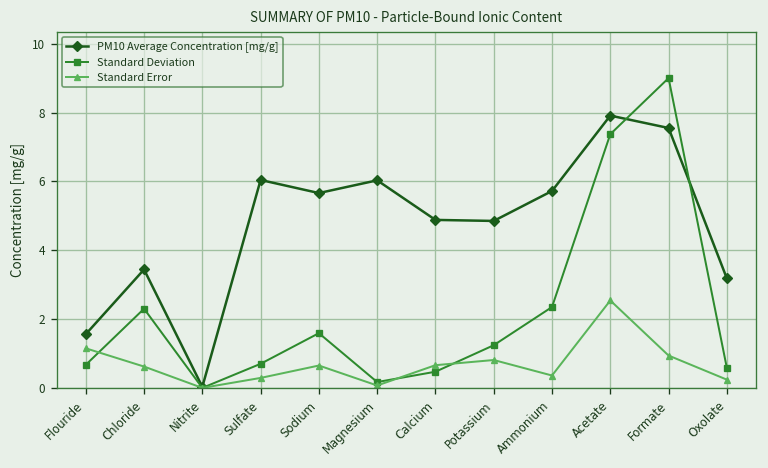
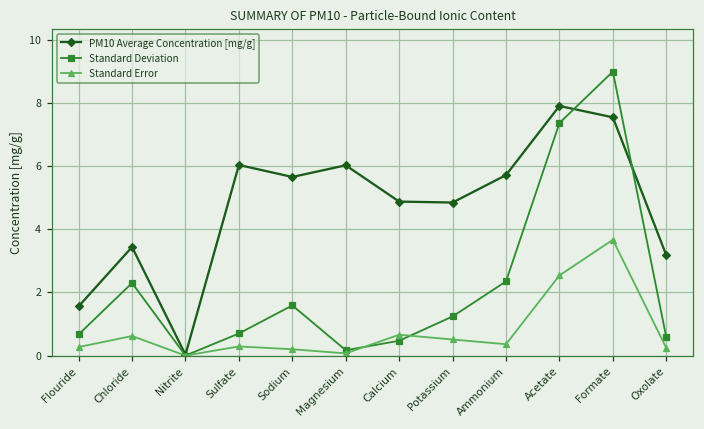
Standard Error, Flouride: 1.2 -> 0.3
Standard Error, Sodium: 0.7 -> 0.2
Standard Error, Potassium: 0.8 -> 0.5
Standard Error, Formate: 0.9 -> 3.7
